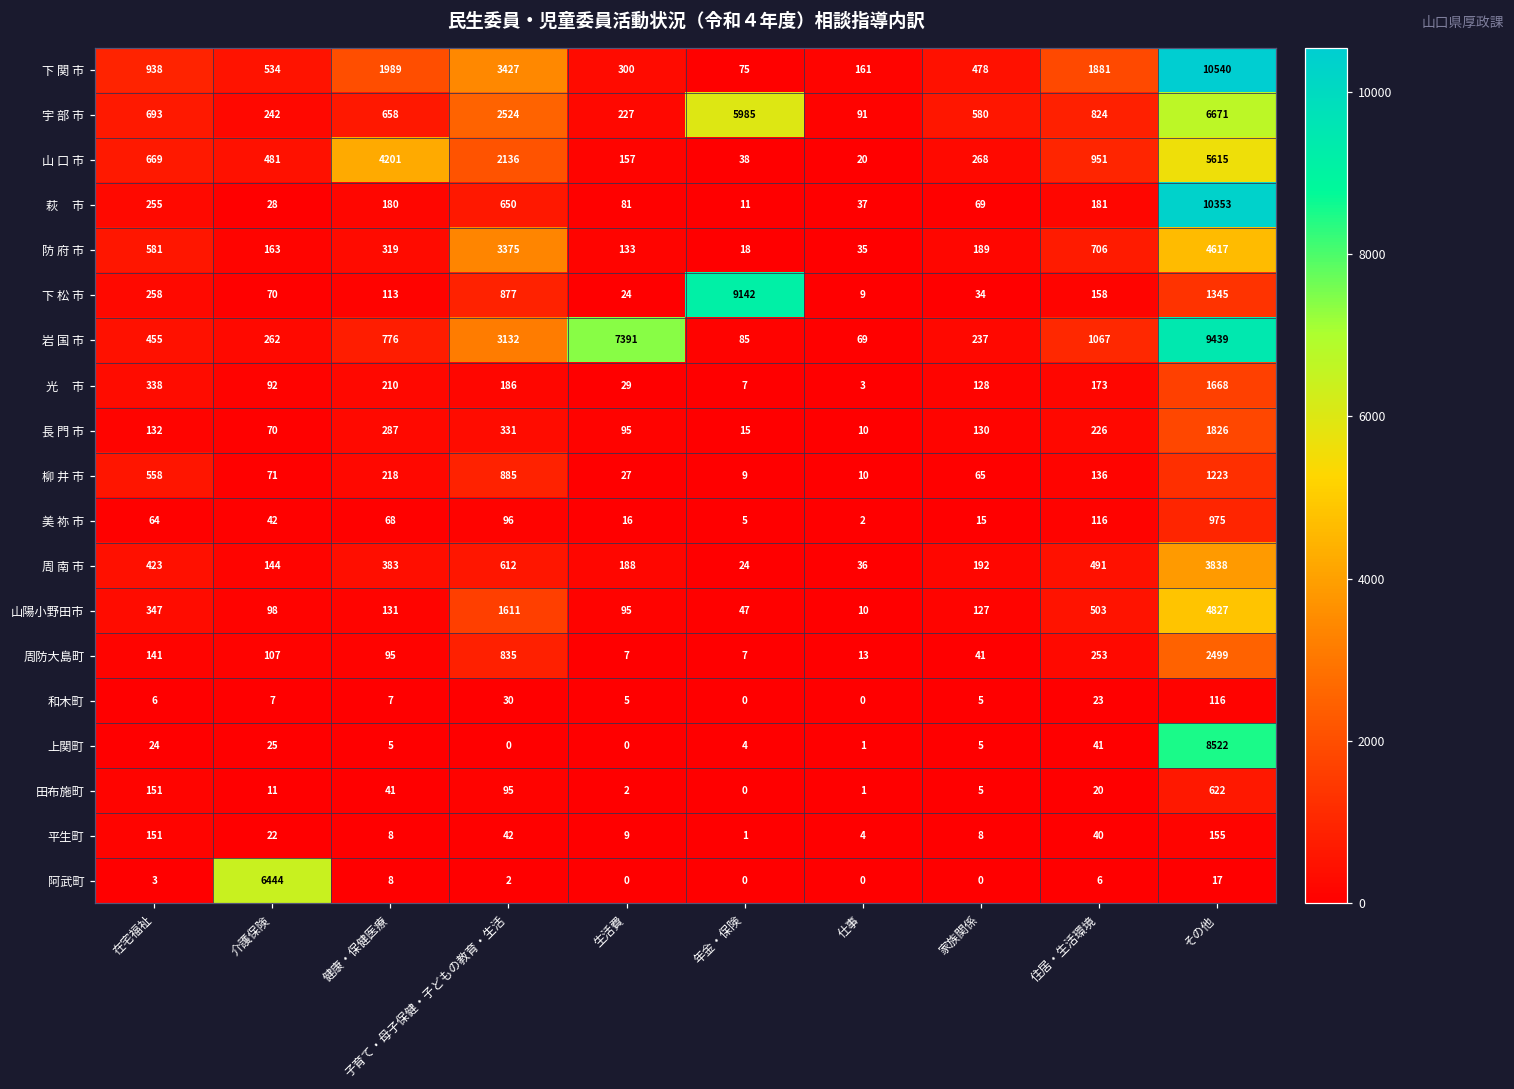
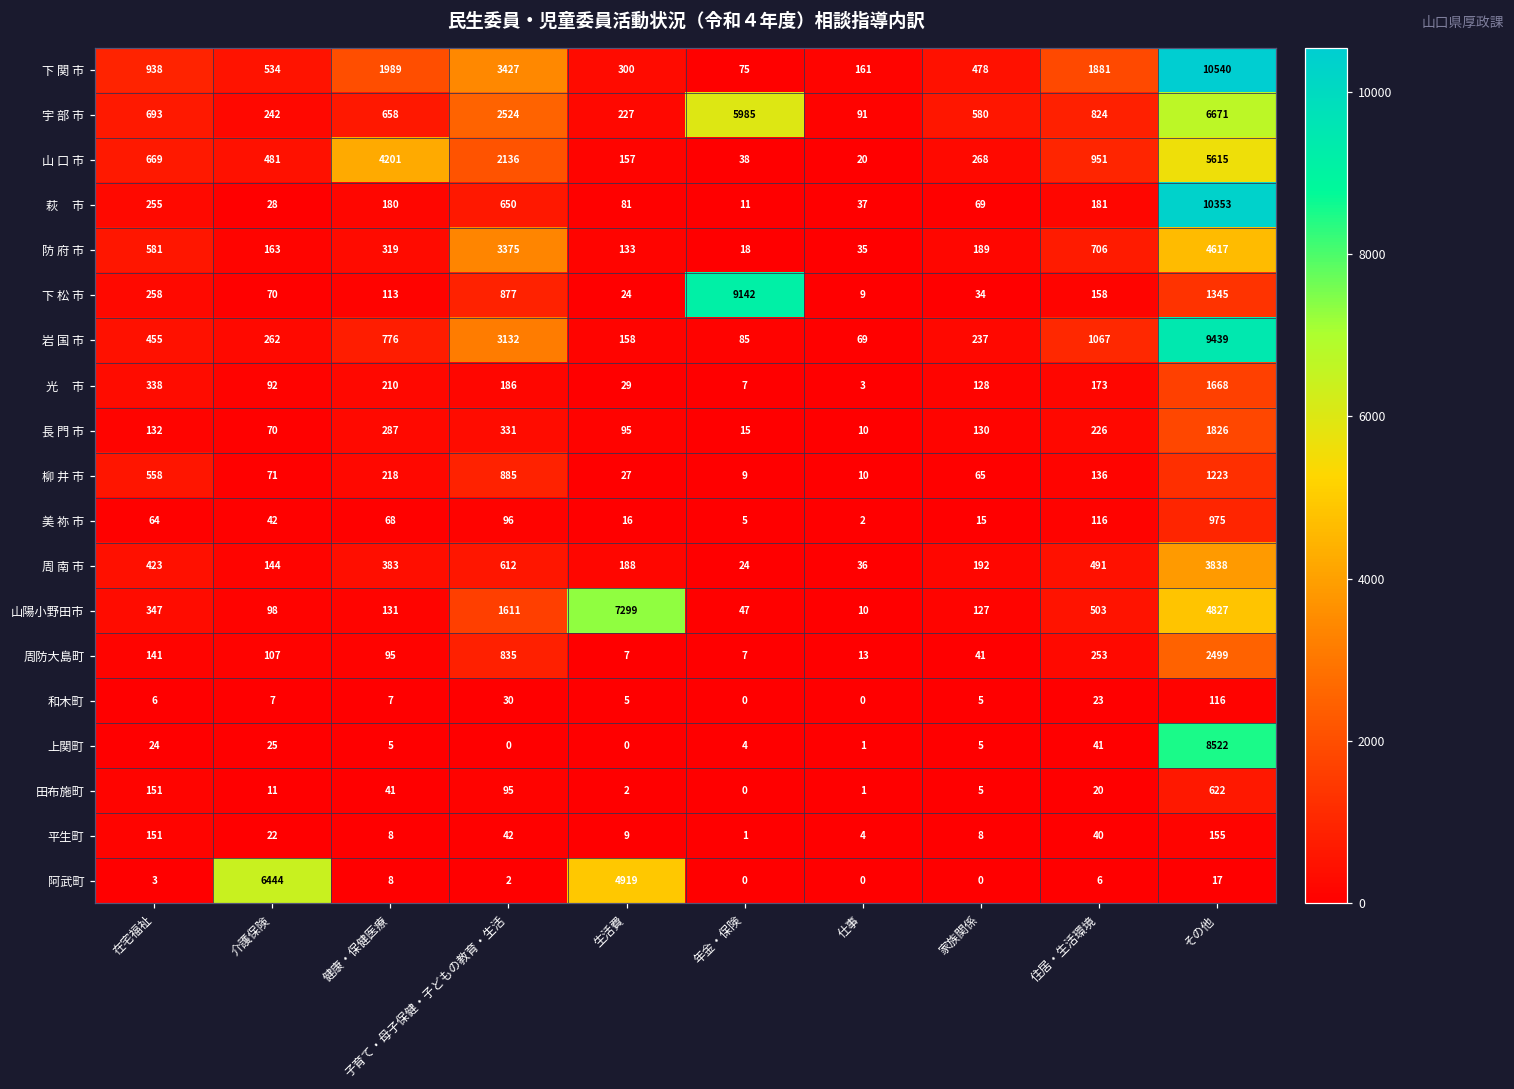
岩 国 市, 生活費: 7391 -> 158
山陽小野田市, 生活費: 95 -> 7299
阿武町, 生活費: 0 -> 4919
